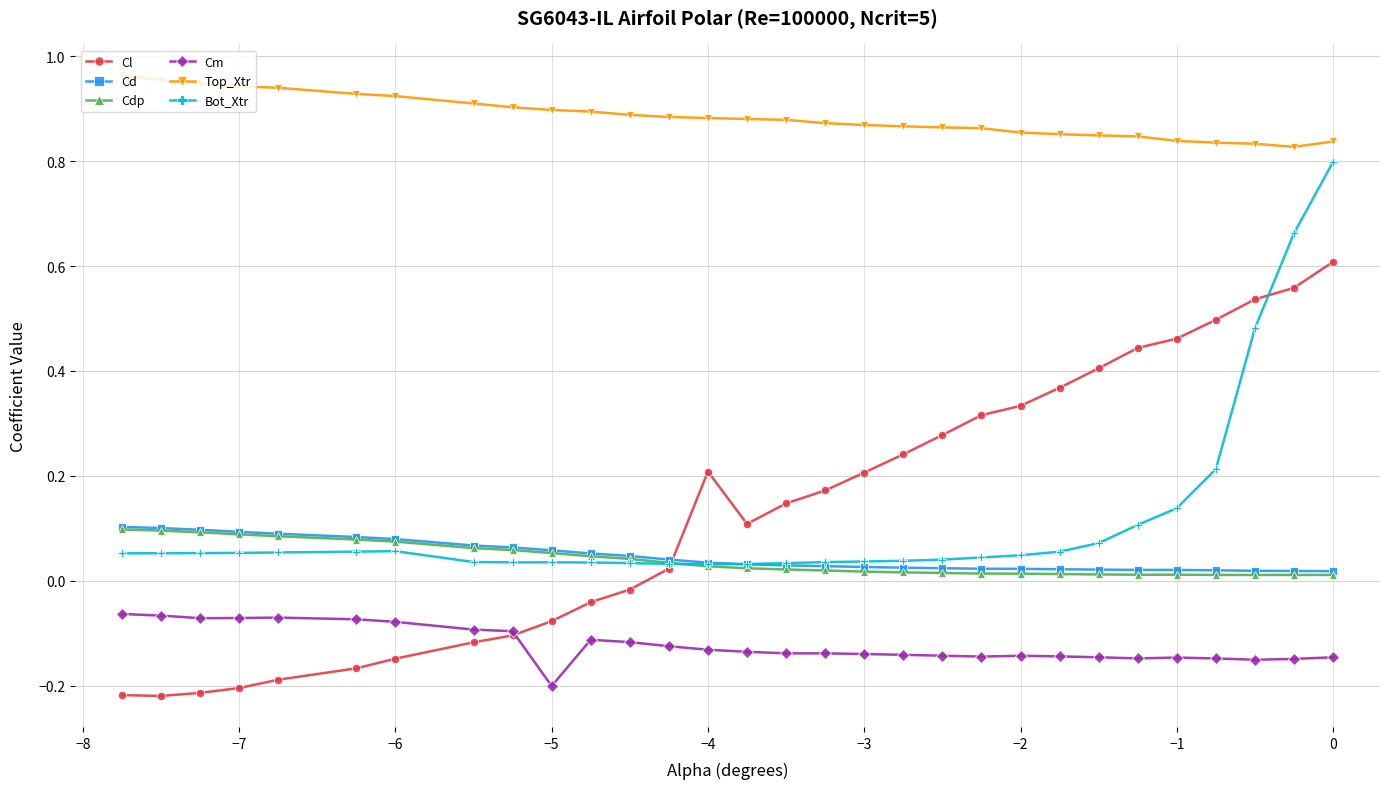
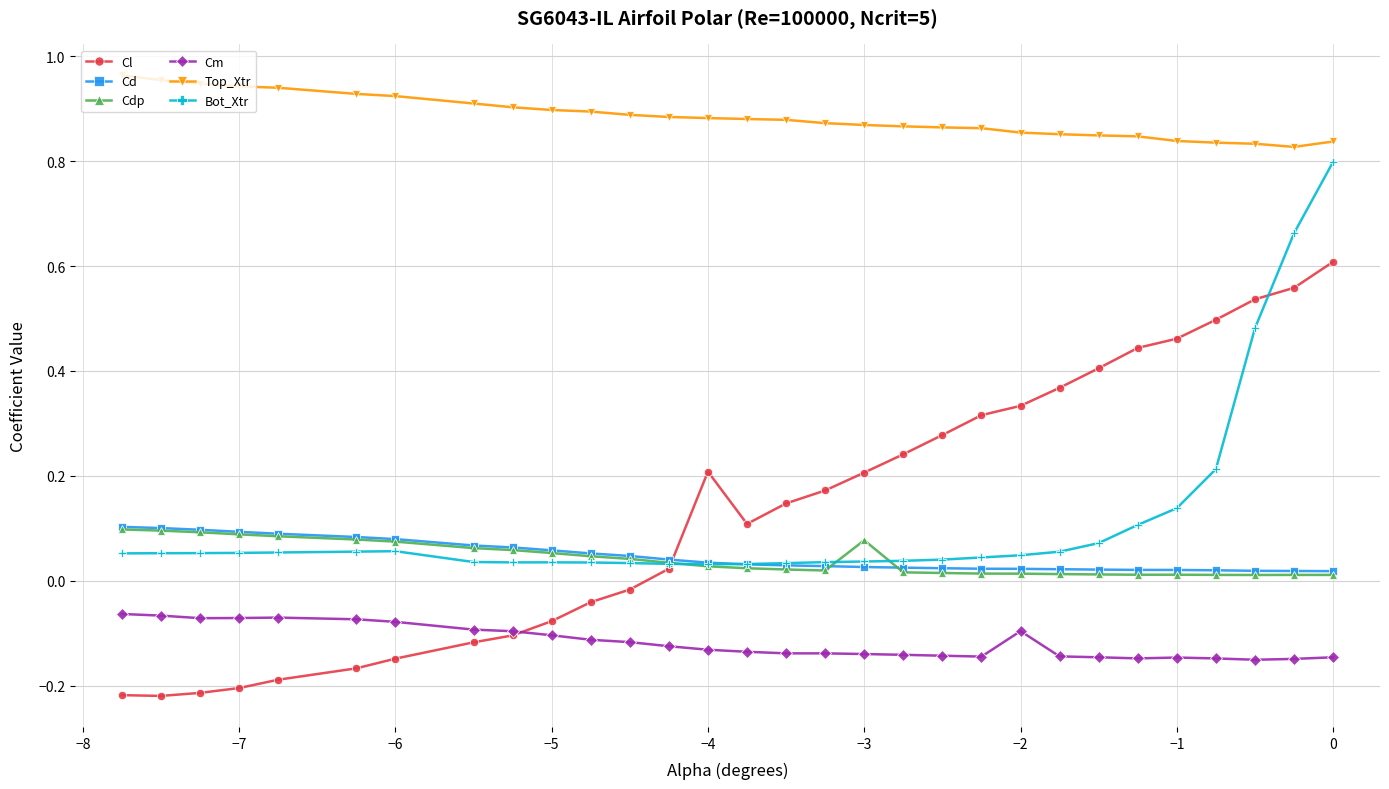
Cm, −5: -0.20 -> -0.10
Cdp, −3: 0.02 -> 0.08
Cm, −2: -0.14 -> -0.10
